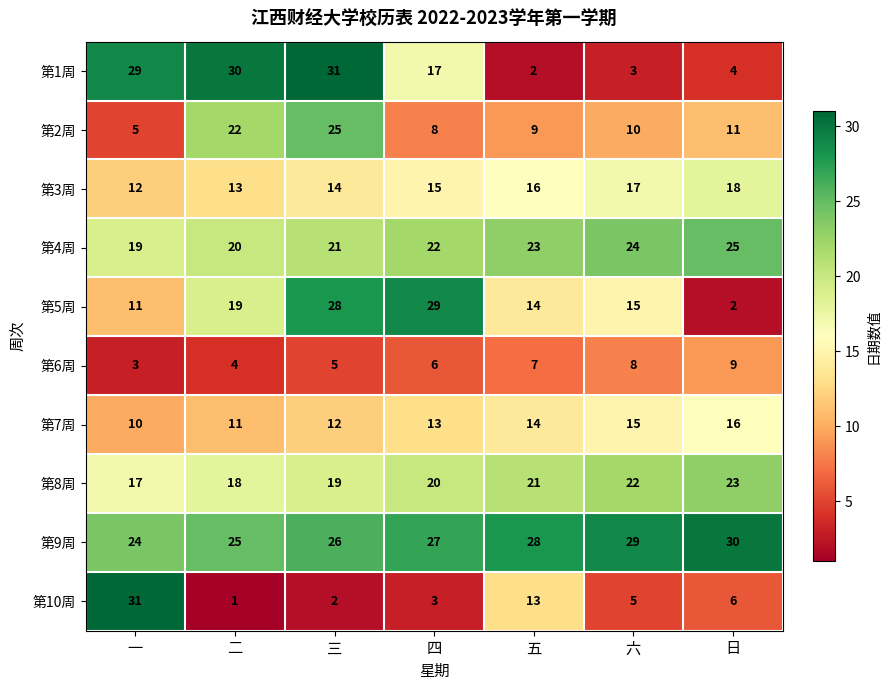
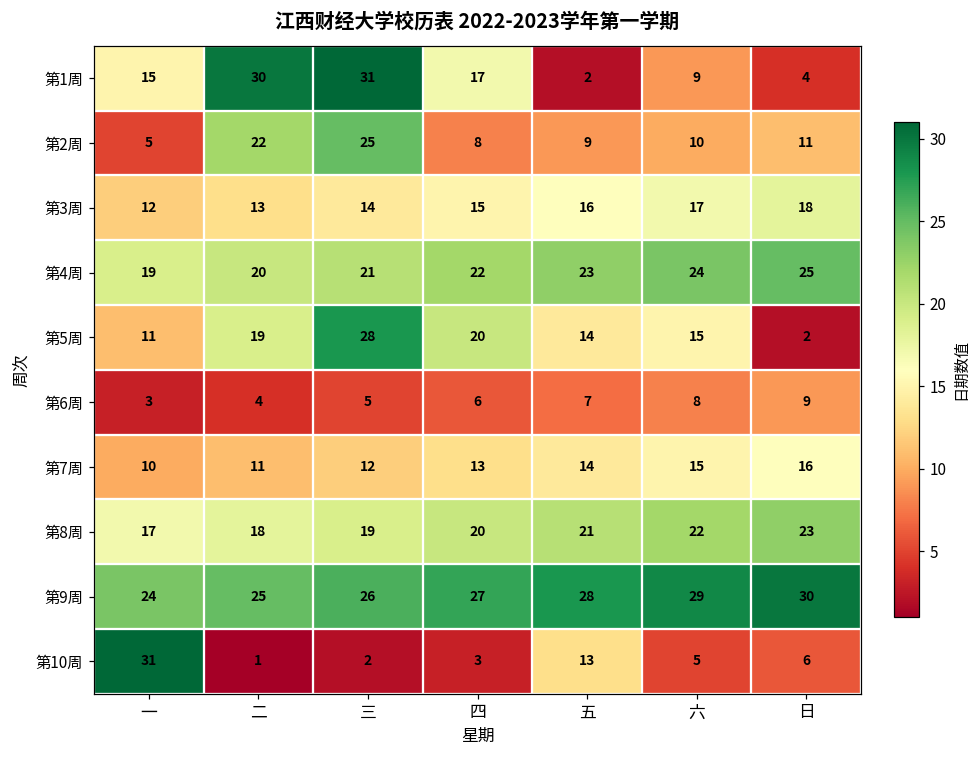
第1周, 一: 29 -> 15
第1周, 六: 3 -> 9
第5周, 四: 29 -> 20
